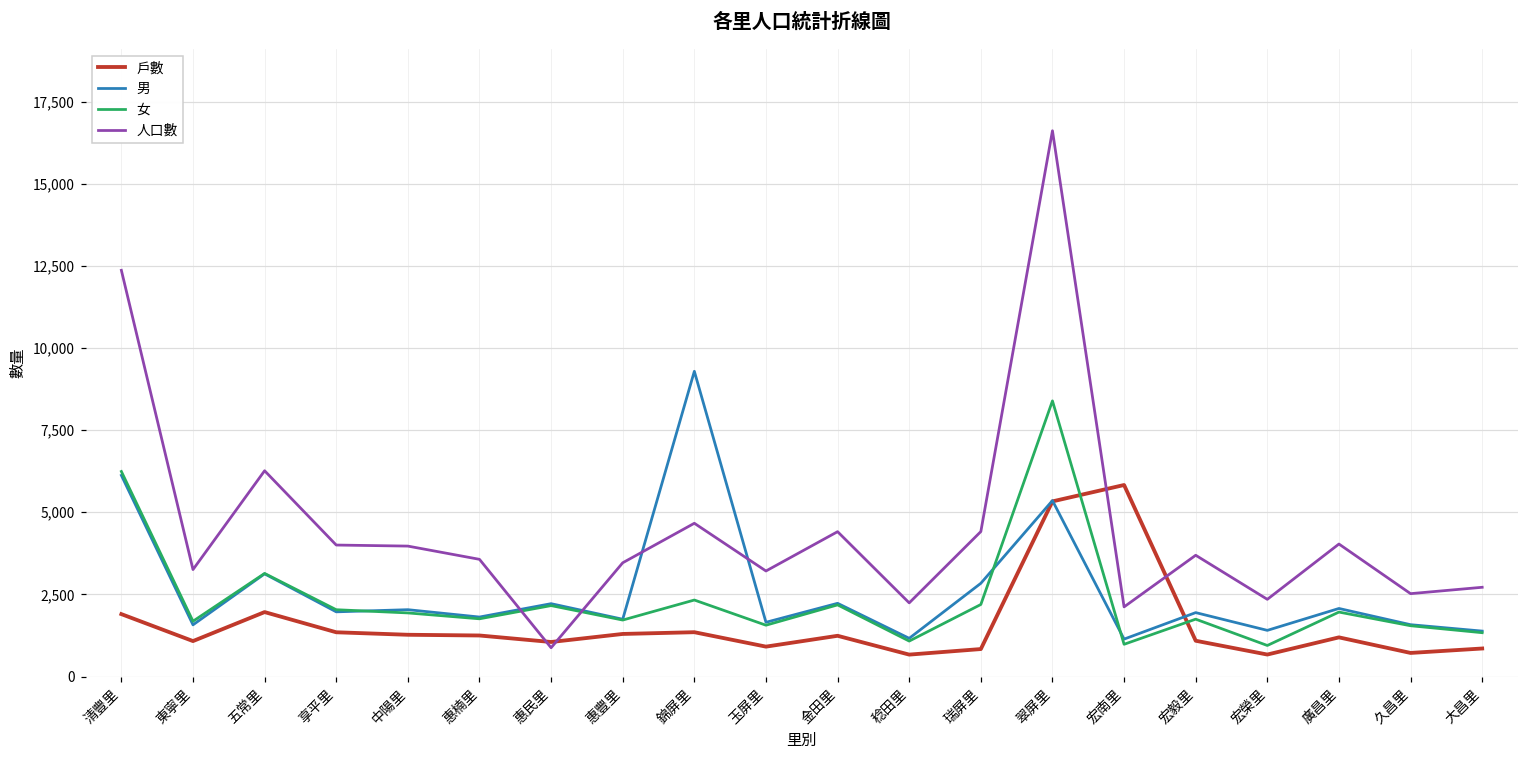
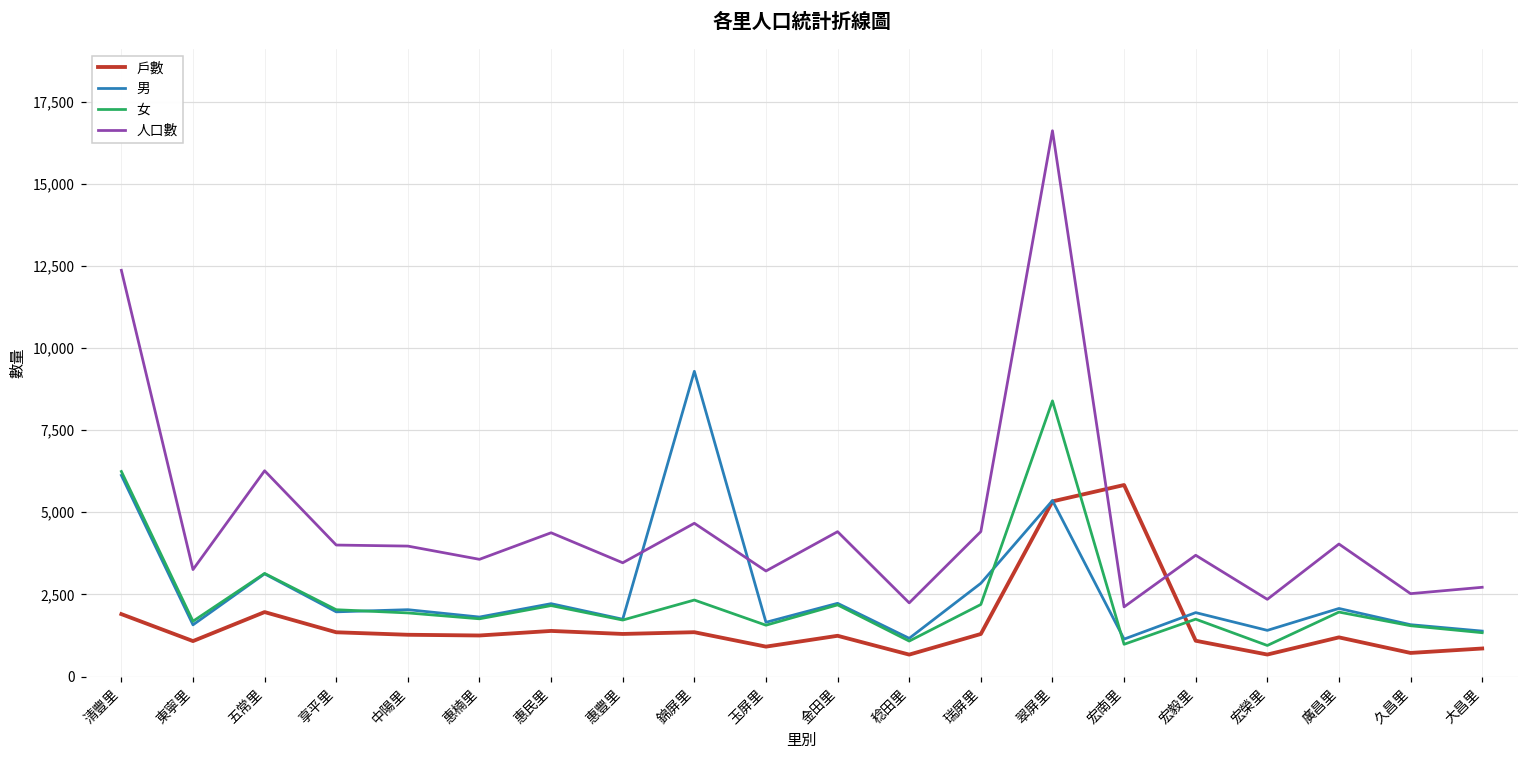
戶數, 惠民里: 1,100 -> 1,400
人口數, 惠民里: 900 -> 4,400
戶數, 瑞屏里: 800 -> 1,300
